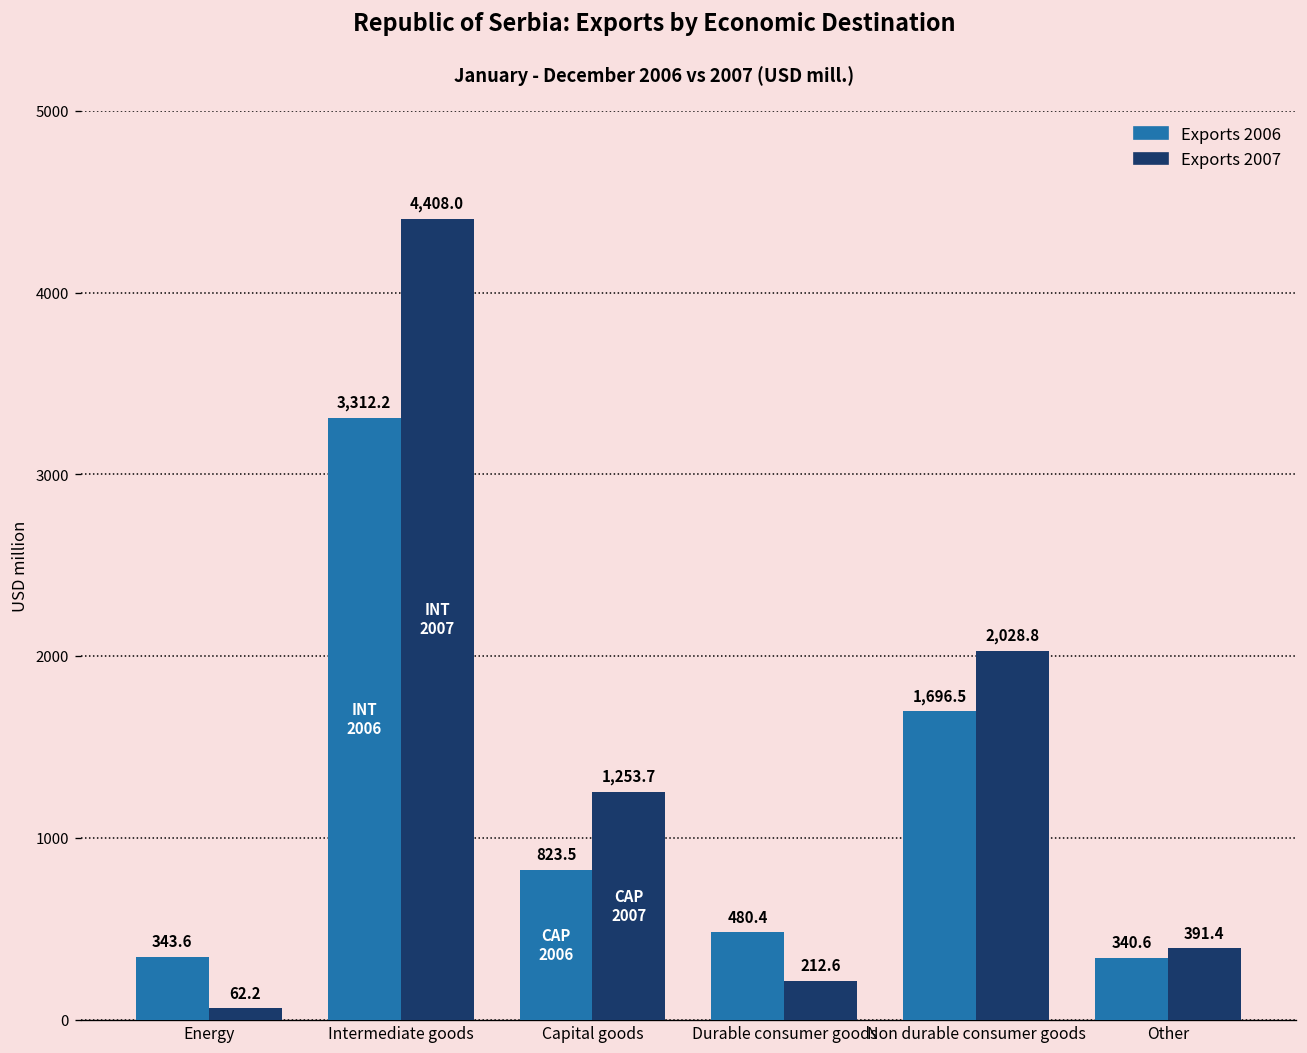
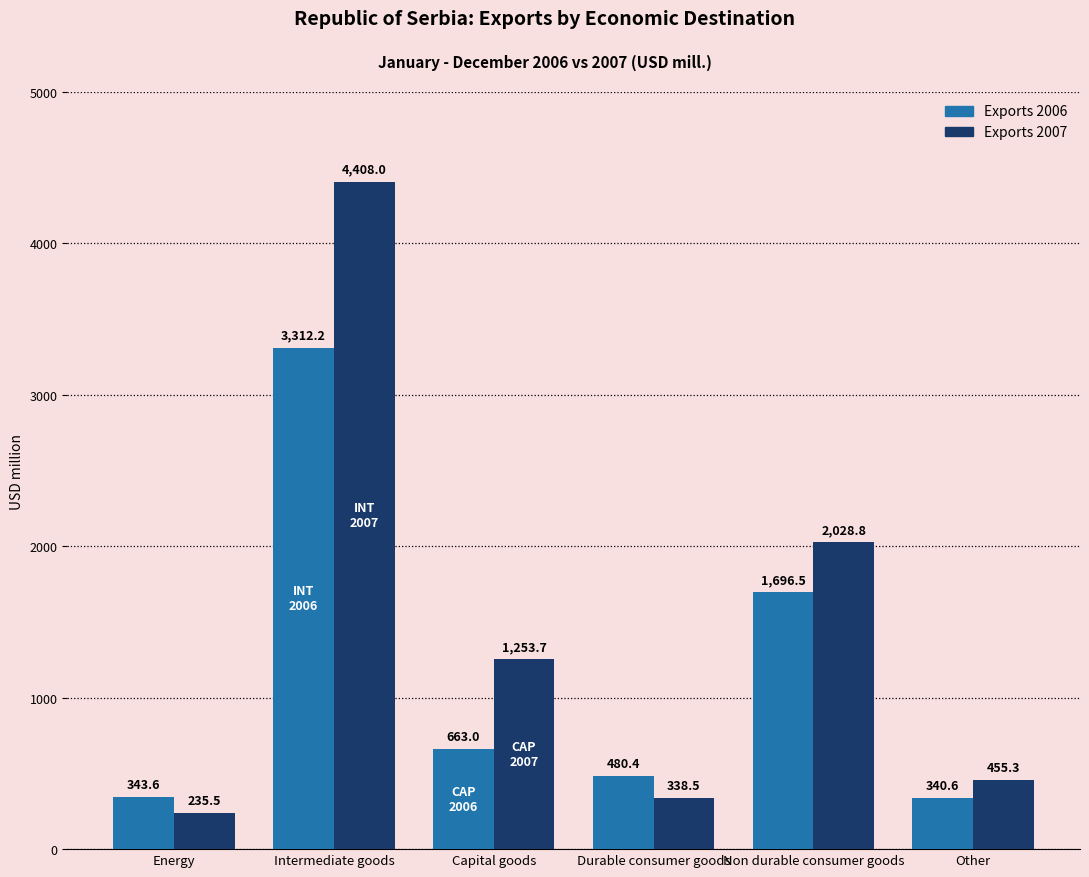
Exports 2007, Energy: 62.2 -> 235.5
Exports 2006, Capital goods: 823.5 -> 663.0
Exports 2007, Durable consumer goods: 212.6 -> 338.5
Exports 2007, Other: 391.4 -> 455.3
